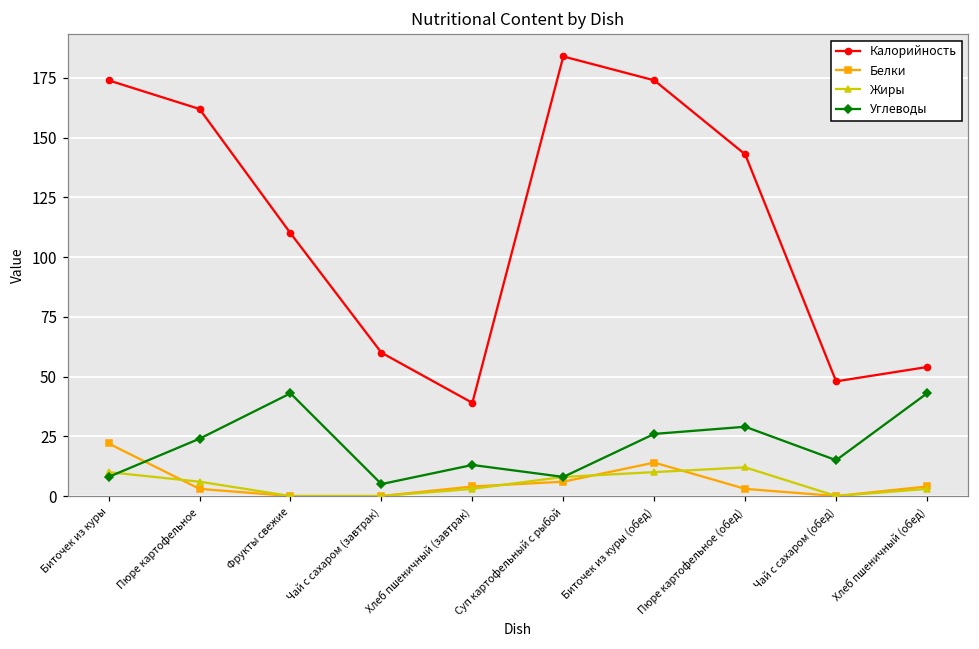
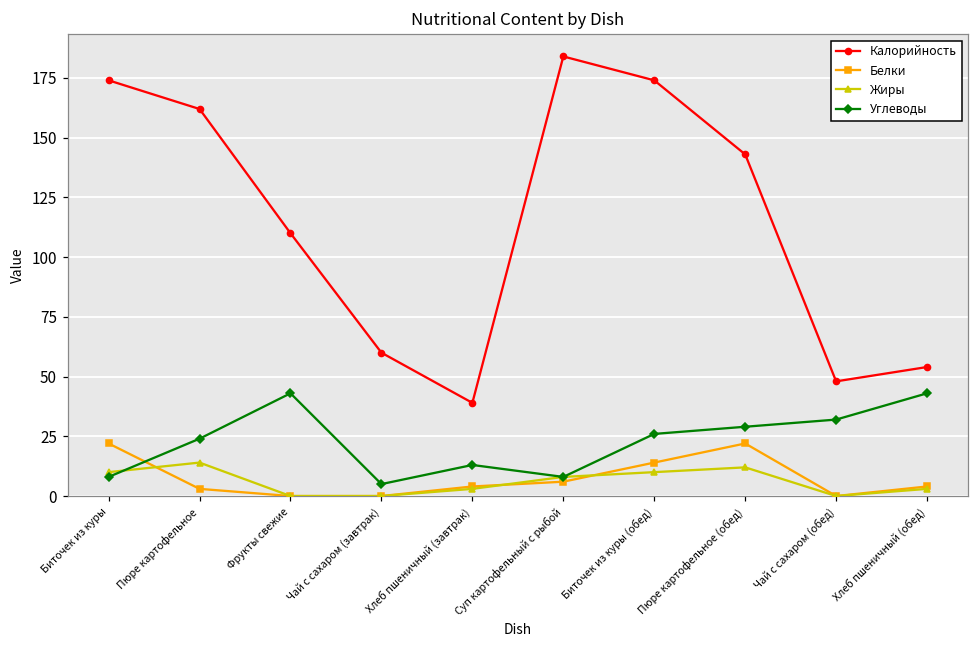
Жиры, Пюре картофельное: 6 -> 14
Белки, Пюре картофельное (обед): 3 -> 22
Углеводы, Чай с сахаром (обед): 15 -> 32
